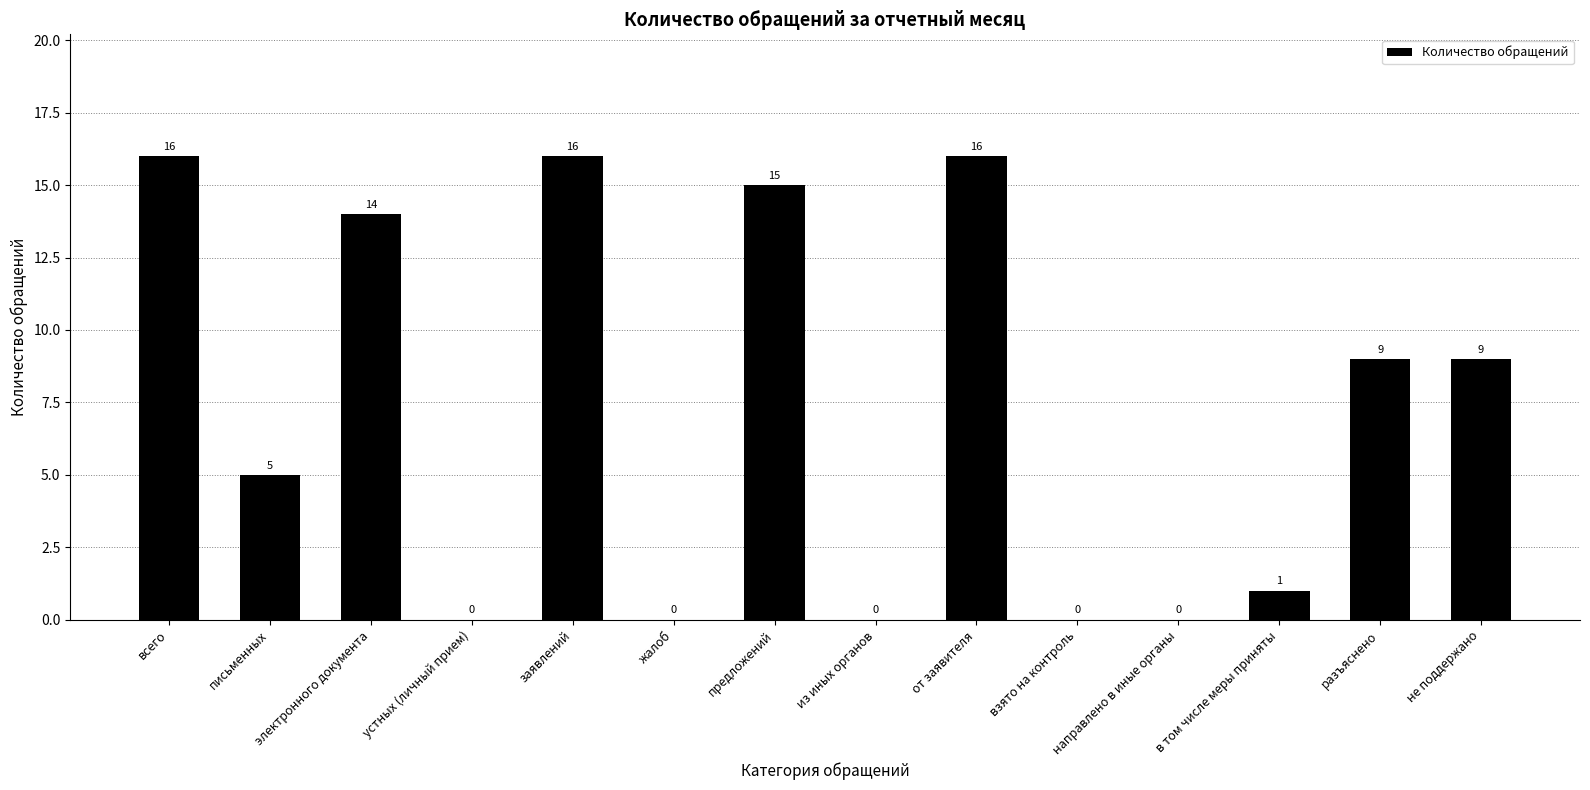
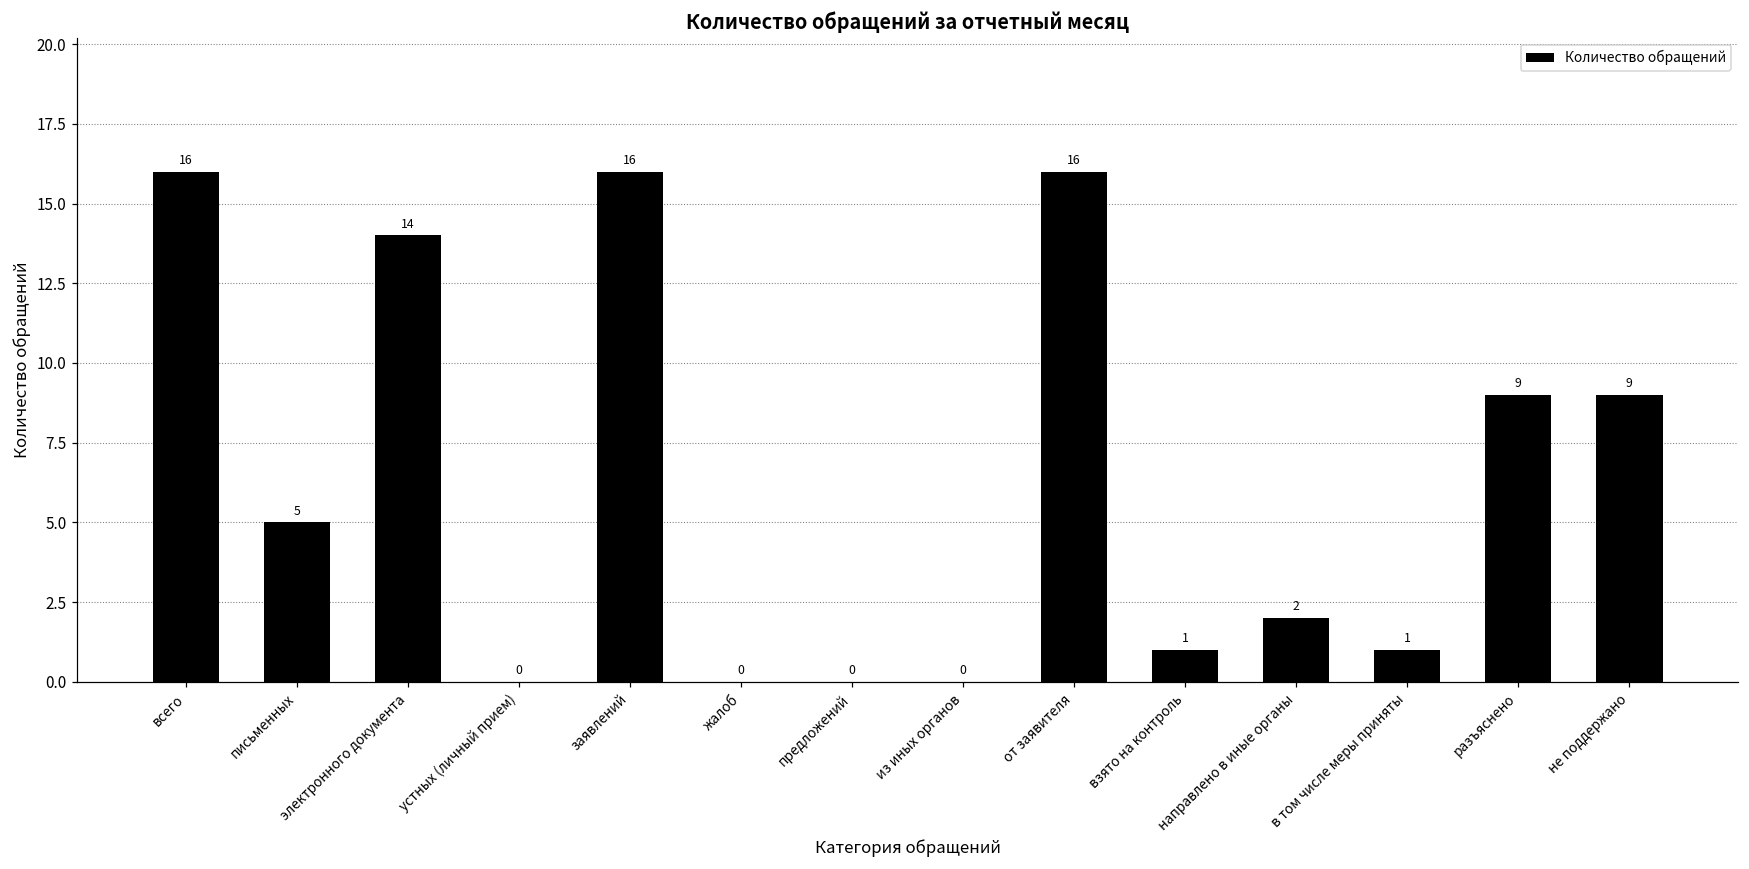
предложений: 15 -> 0
взято на контроль: 0 -> 1
направлено в иные органы: 0 -> 2
